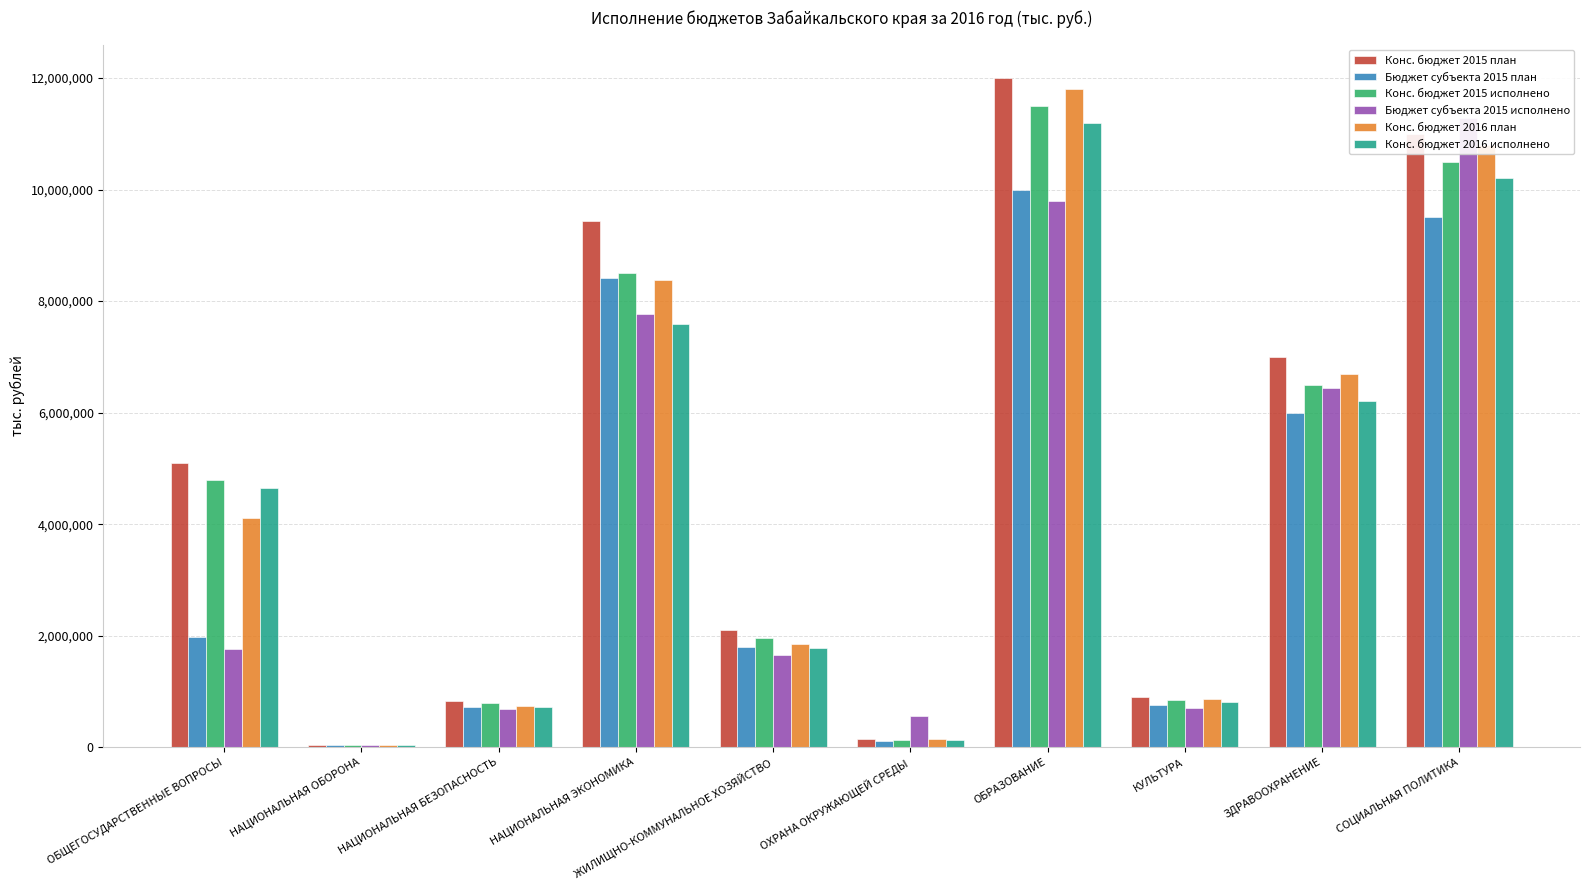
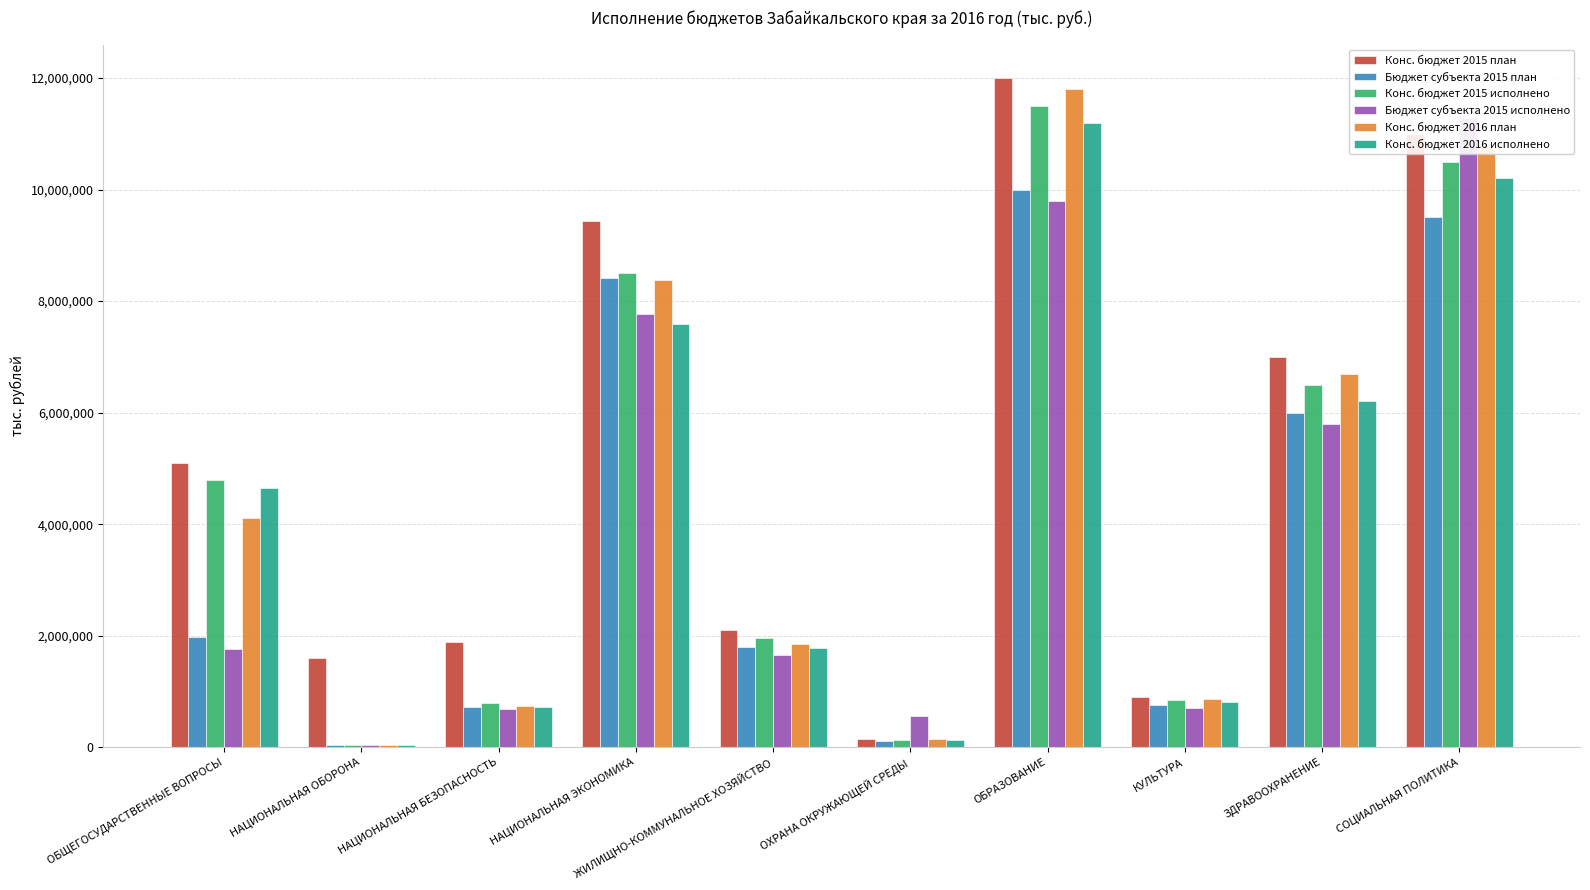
Конс. бюджет 2015 план, НАЦИОНАЛЬНАЯ ОБОРОНА: 0 -> 1,600,000
Конс. бюджет 2015 план, НАЦИОНАЛЬНАЯ БЕЗОПАСНОСТЬ: 800,000 -> 1,900,000
Бюджет субъекта 2015 исполнено, ЗДРАВООХРАНЕНИЕ: 6,400,000 -> 5,800,000
